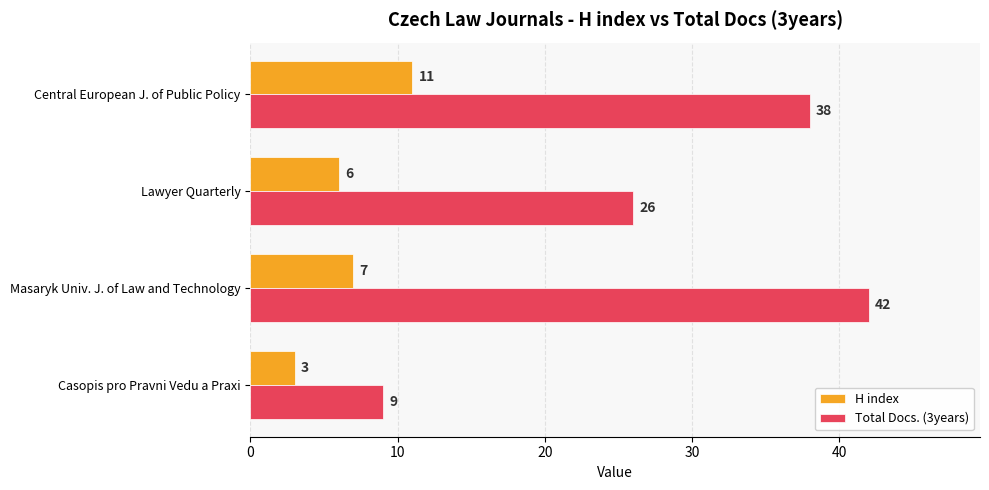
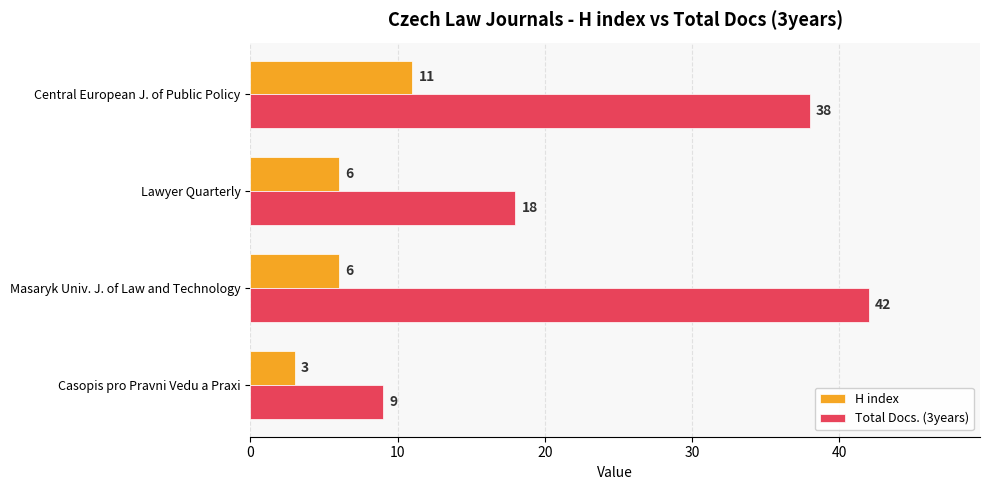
Total Docs. (3years), Lawyer Quarterly: 26 -> 18
H index, Masaryk Univ. J. of Law and Technology: 7 -> 6
